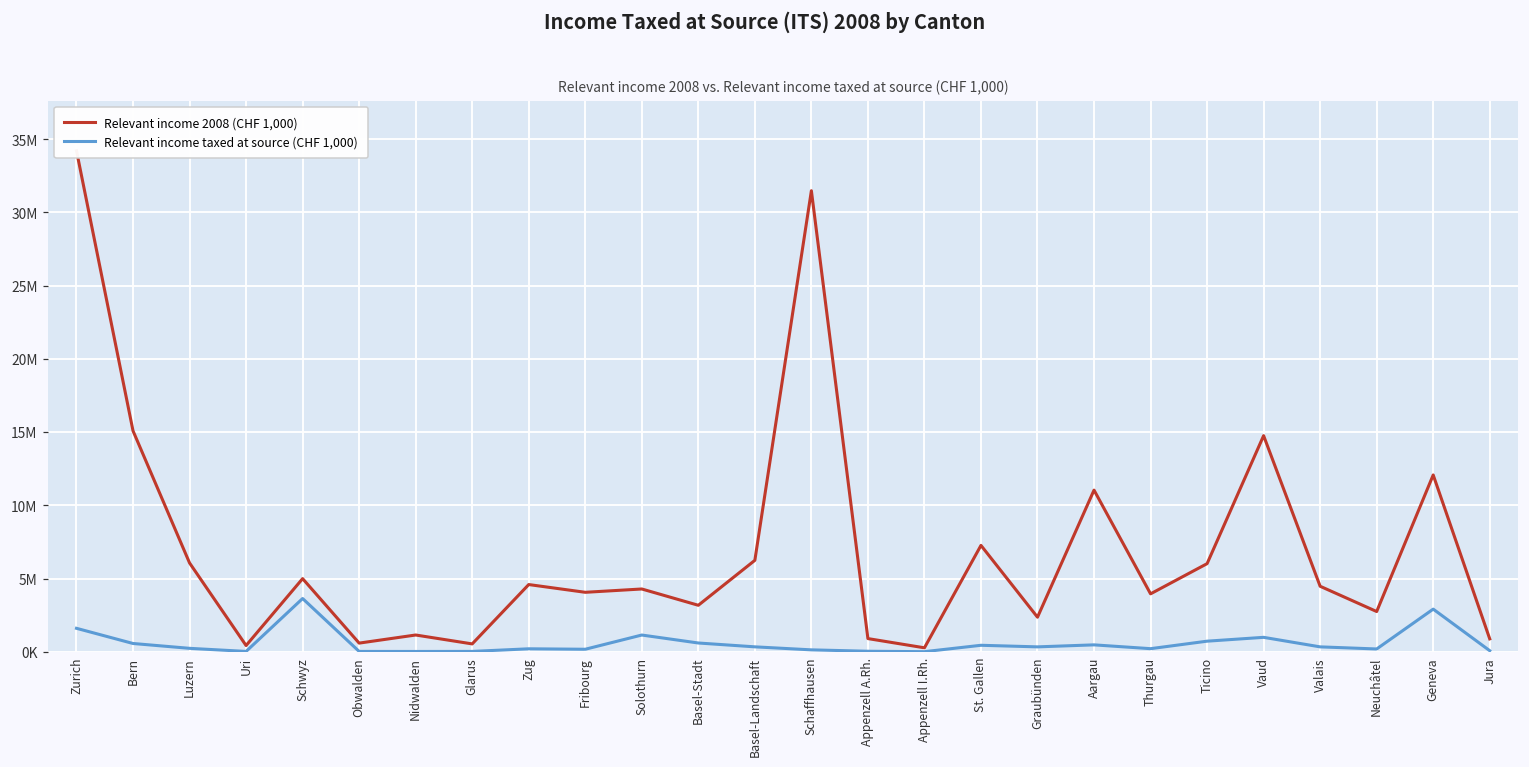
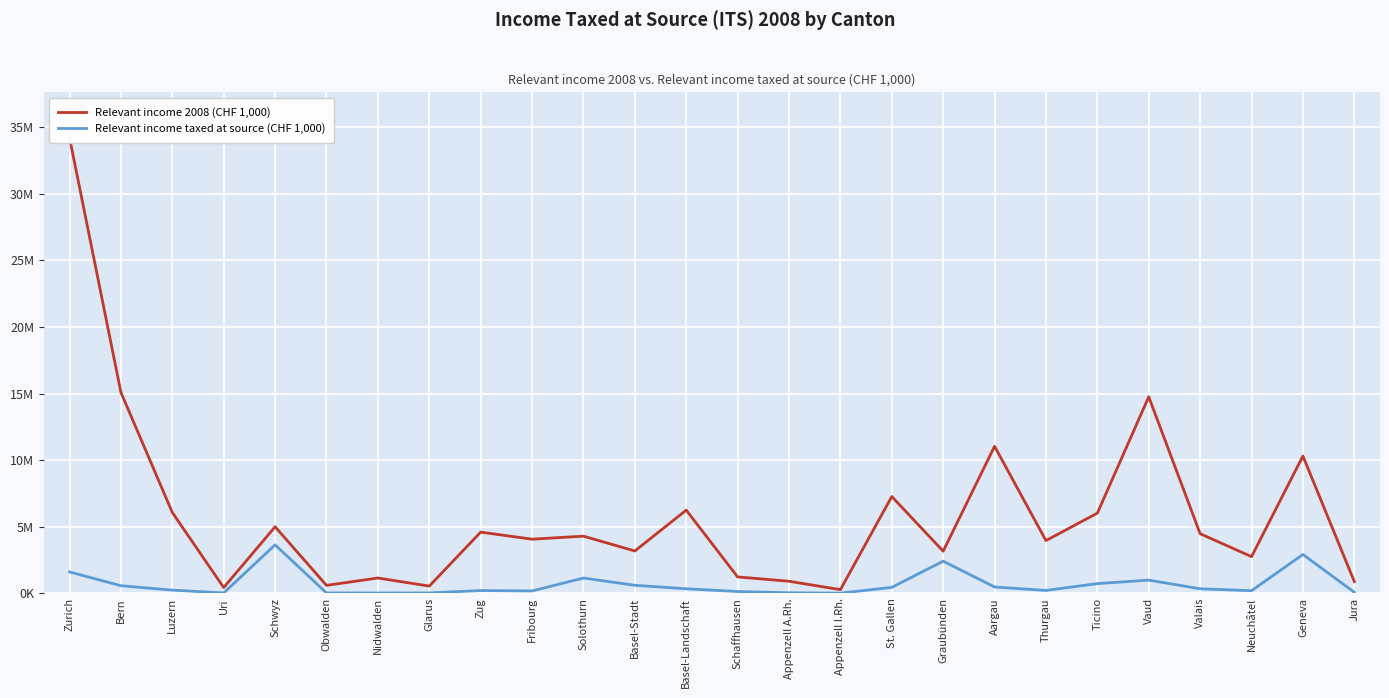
Relevant income 2008 (CHF 1,000), Schaffhausen: 31500000 -> 1200000
Relevant income 2008 (CHF 1,000), Graubünden: 2400000 -> 3200000
Relevant income taxed at source (CHF 1,000), Graubünden: 300000 -> 2400000
Relevant income 2008 (CHF 1,000), Geneva: 12100000 -> 10300000
